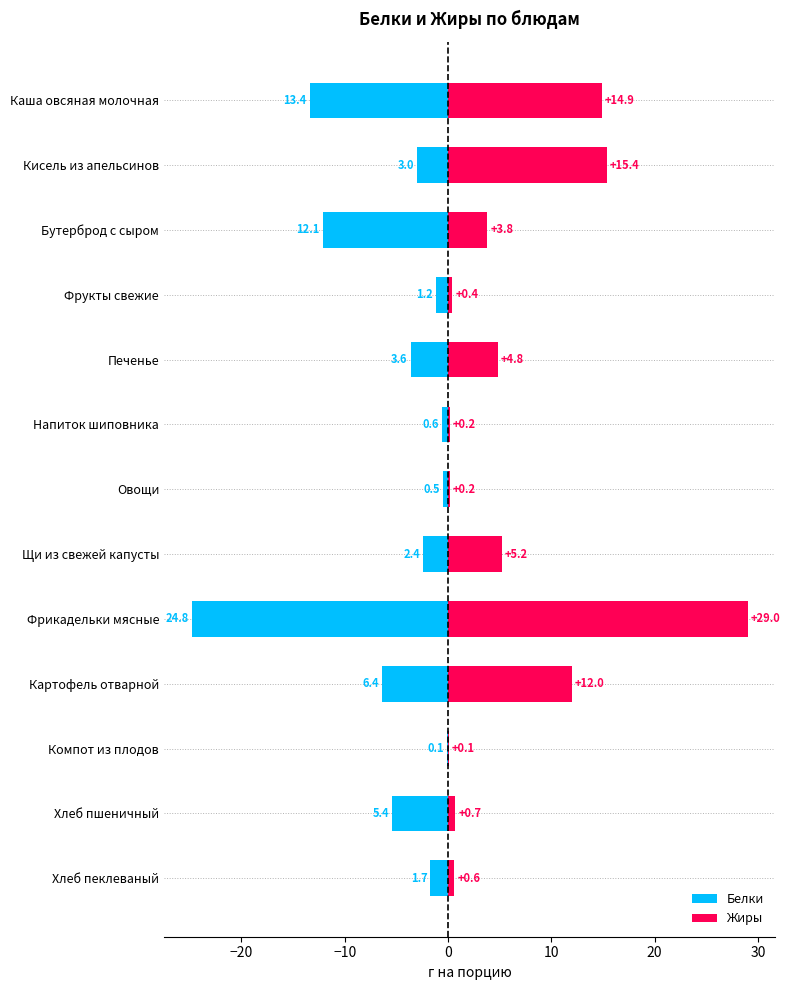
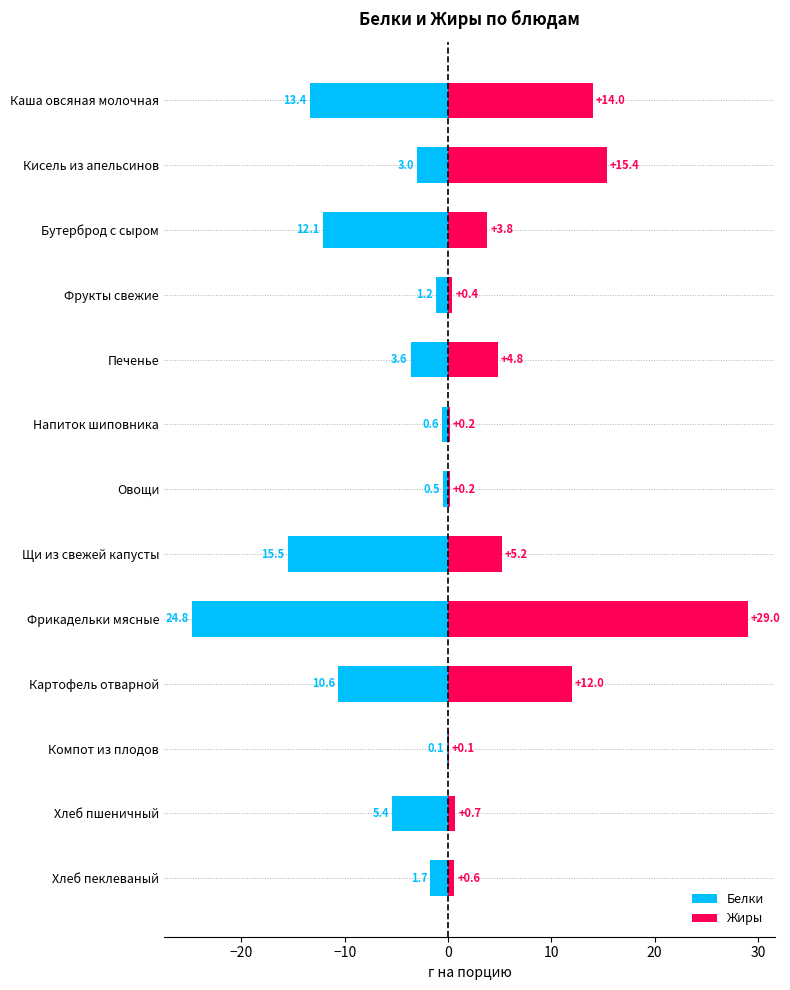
Жиры, Каша овсяная молочная: +14.9 -> +14.0
Белки, Щи из свежей капусты: 2.4 -> 15.5
Белки, Картофель отварной: 6.4 -> 10.6
